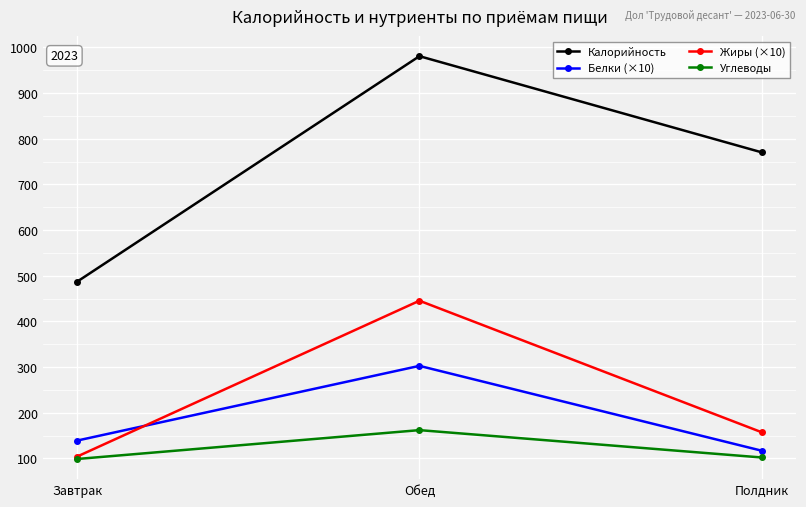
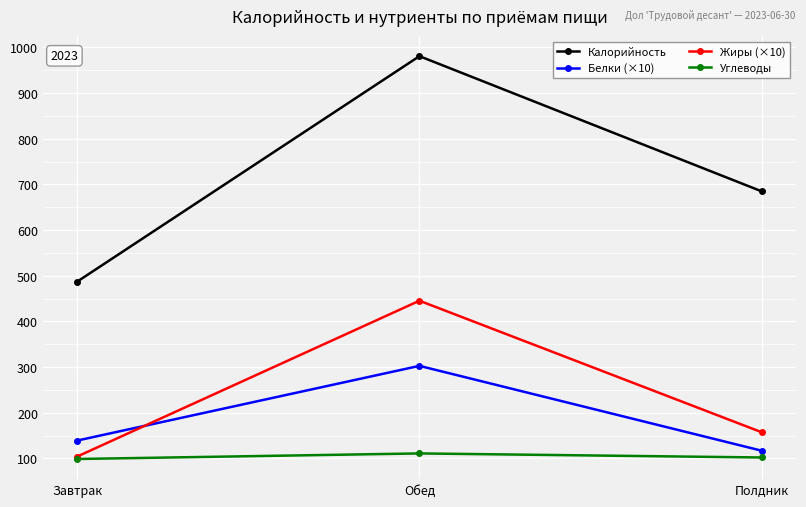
Углеводы, Обед: 160 -> 110
Калорийность, Полдник: 770 -> 680
